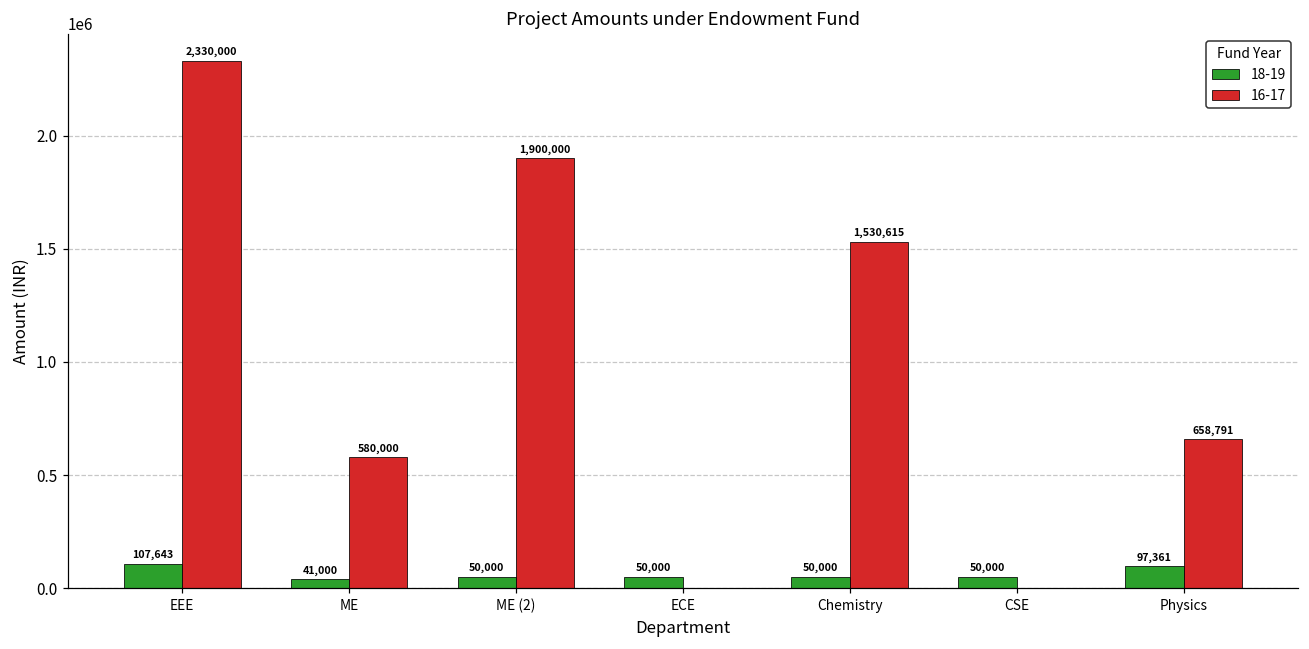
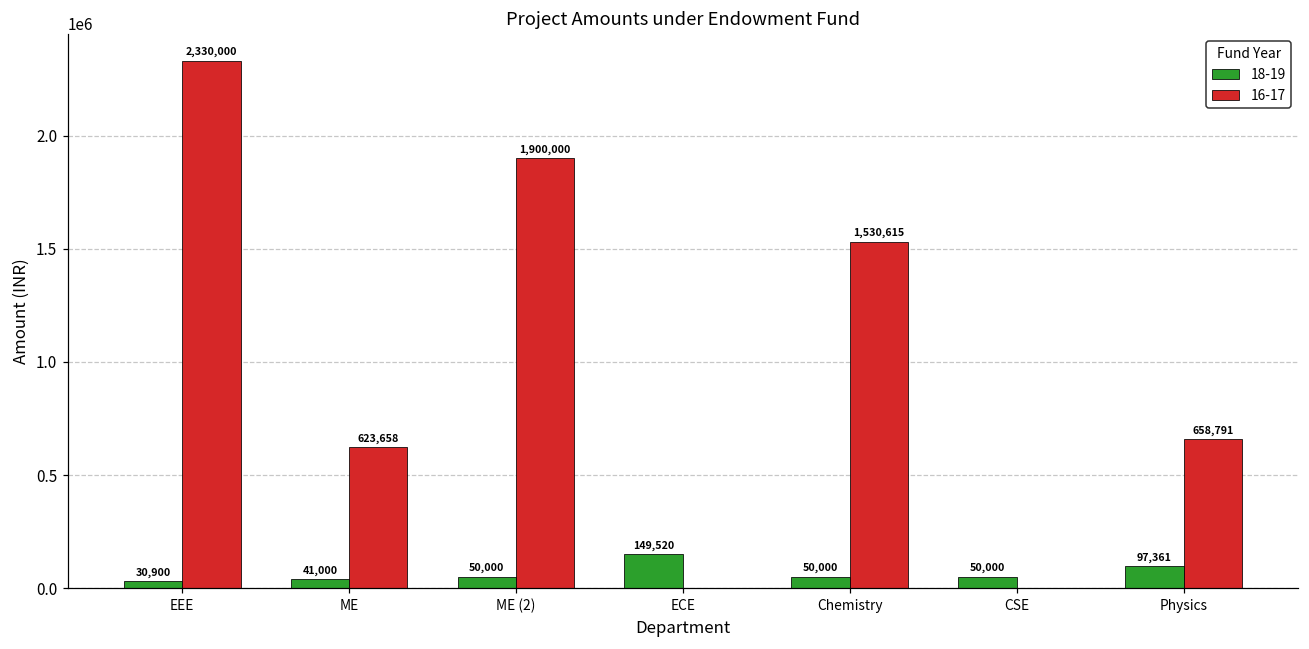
18-19, EEE: 107,643 -> 30,900
16-17, ME: 580,000 -> 623,658
18-19, ECE: 50,000 -> 149,520
